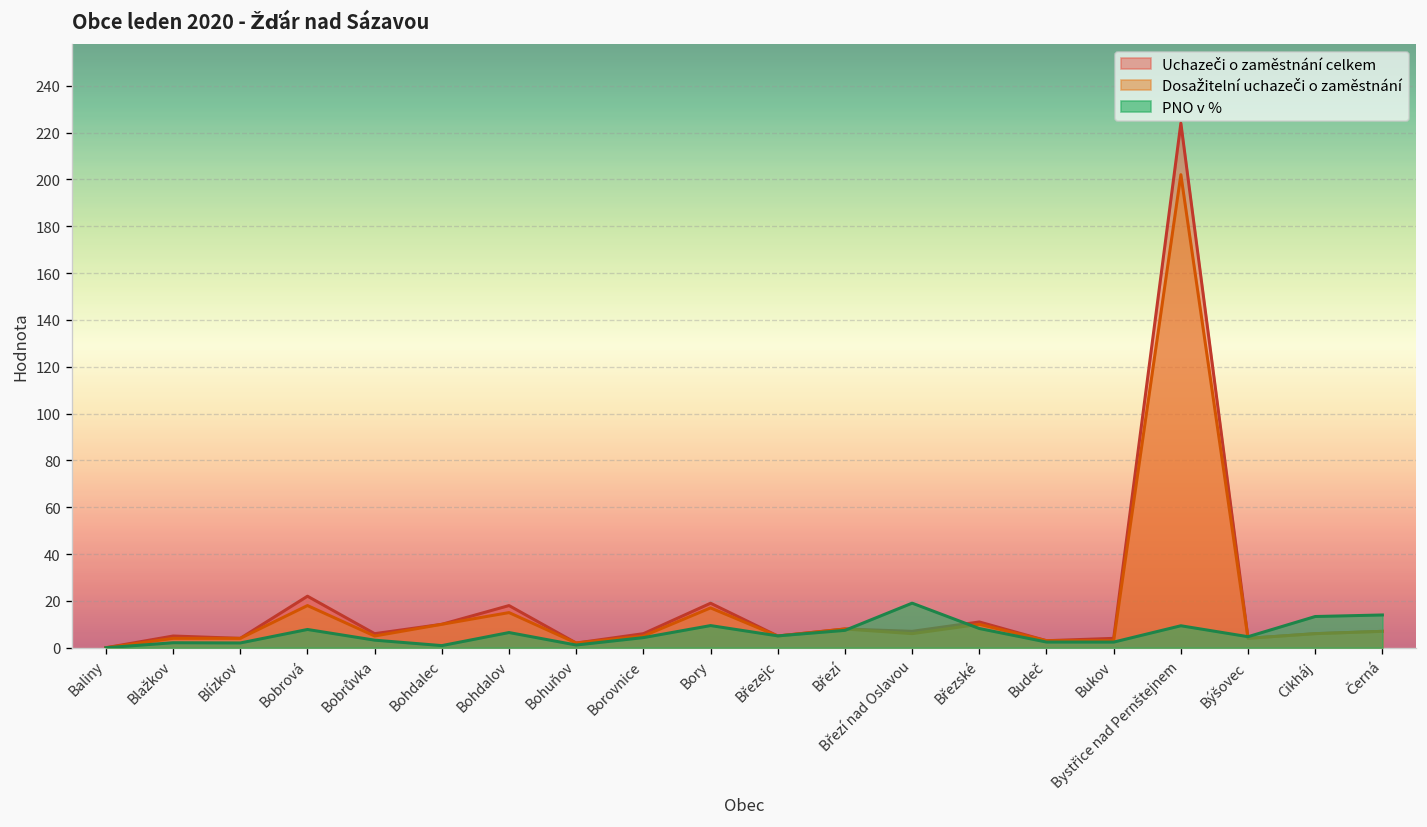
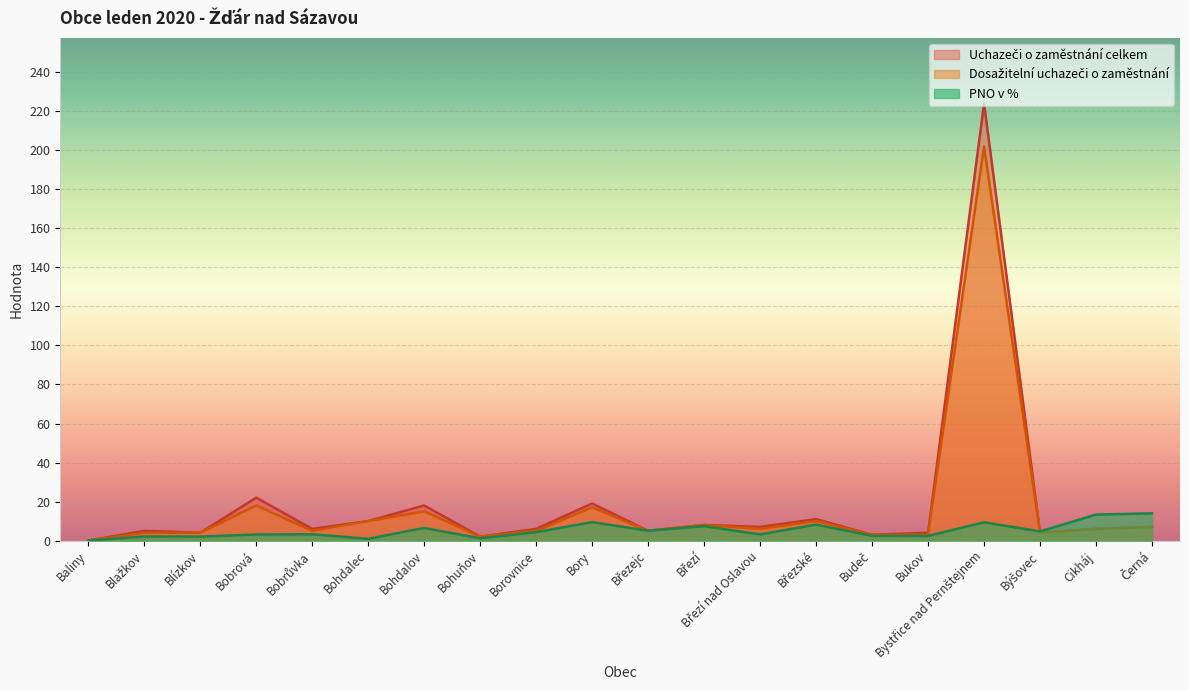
PNO v %, Bobrová: 8 -> 3
PNO v %, Březí nad Oslavou: 19 -> 3
